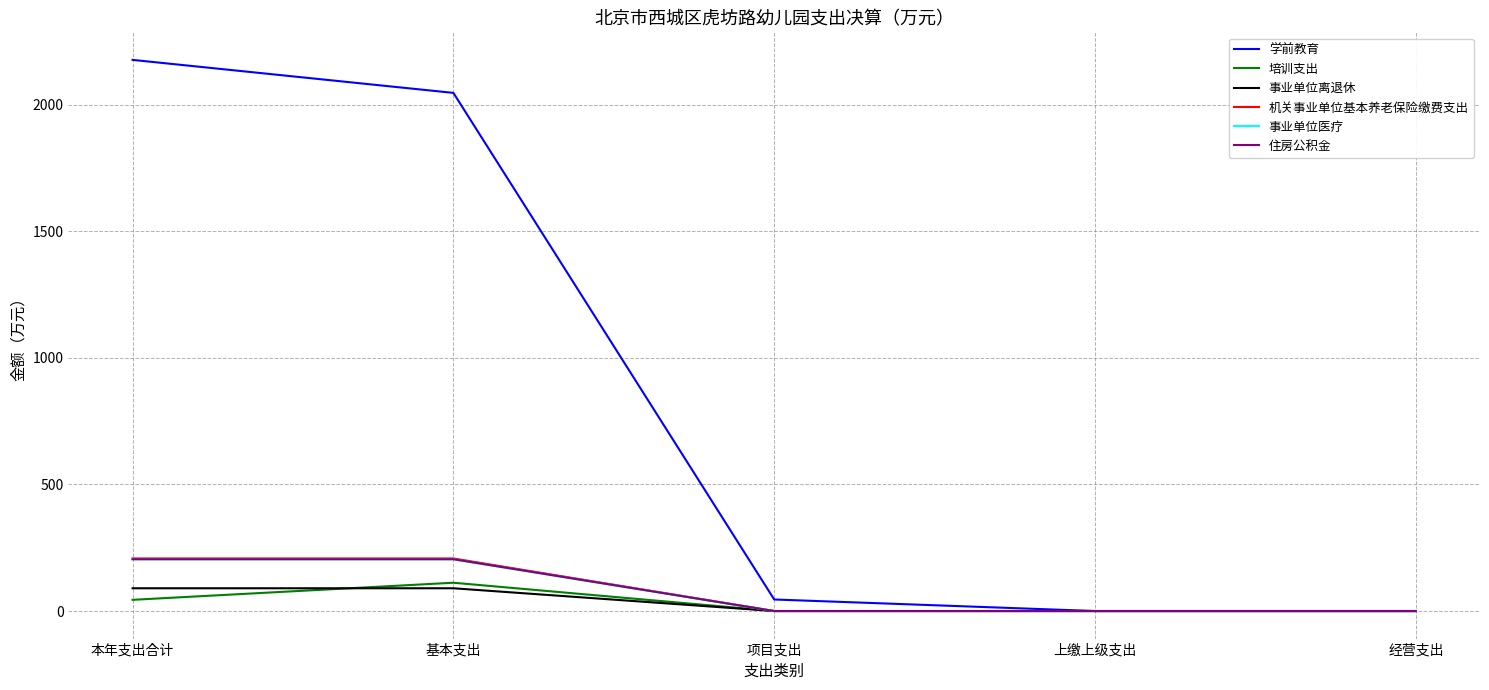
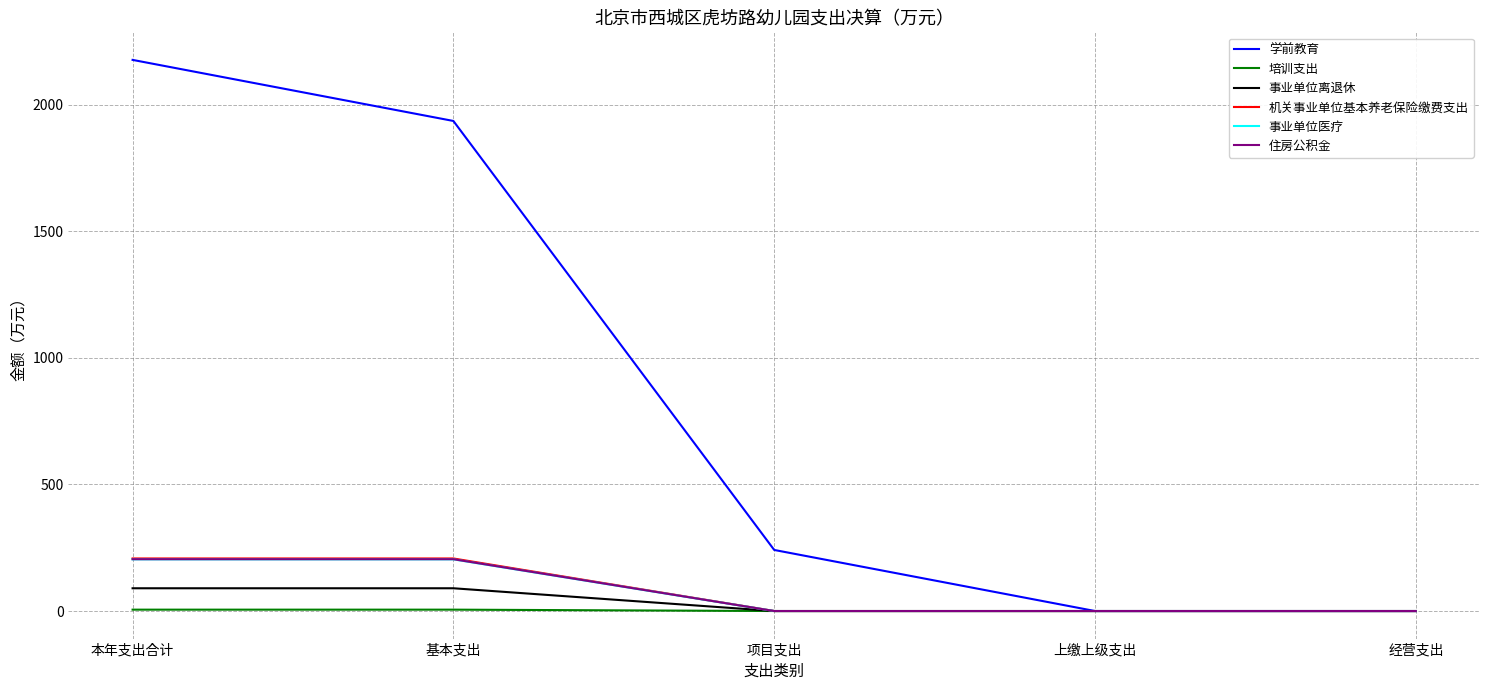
培训支出, 本年支出合计: 40 -> 10
学前教育, 基本支出: 2050 -> 1940
培训支出, 基本支出: 110 -> 10
学前教育, 项目支出: 50 -> 240
